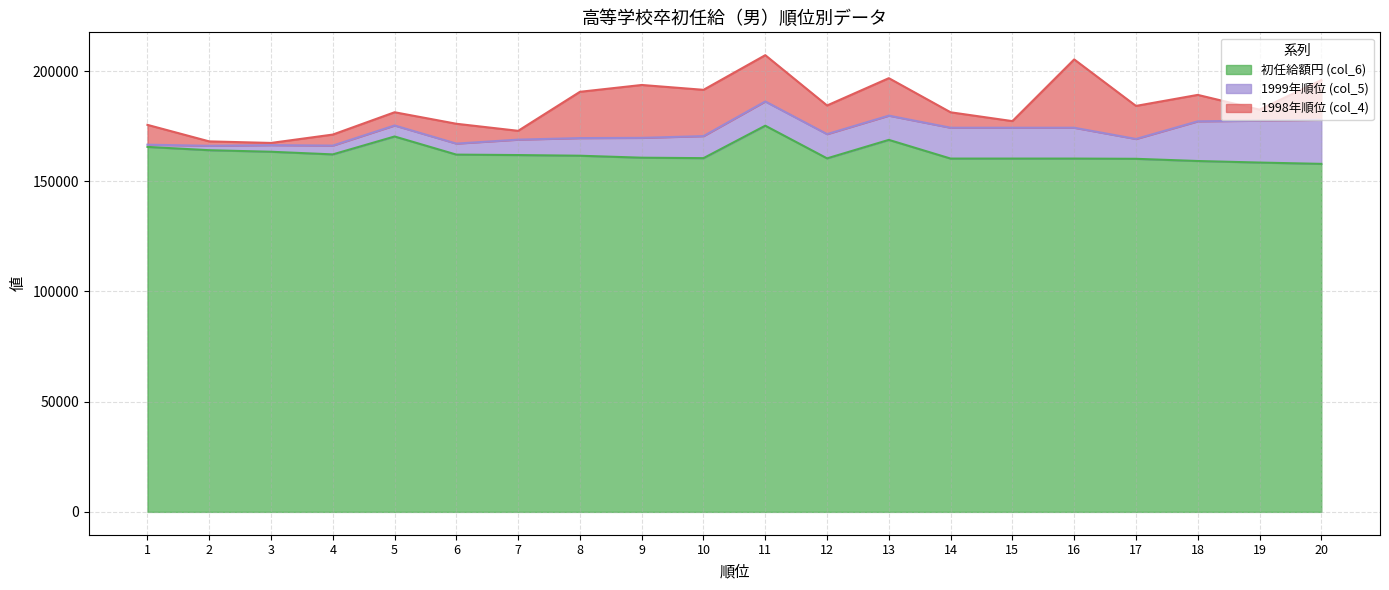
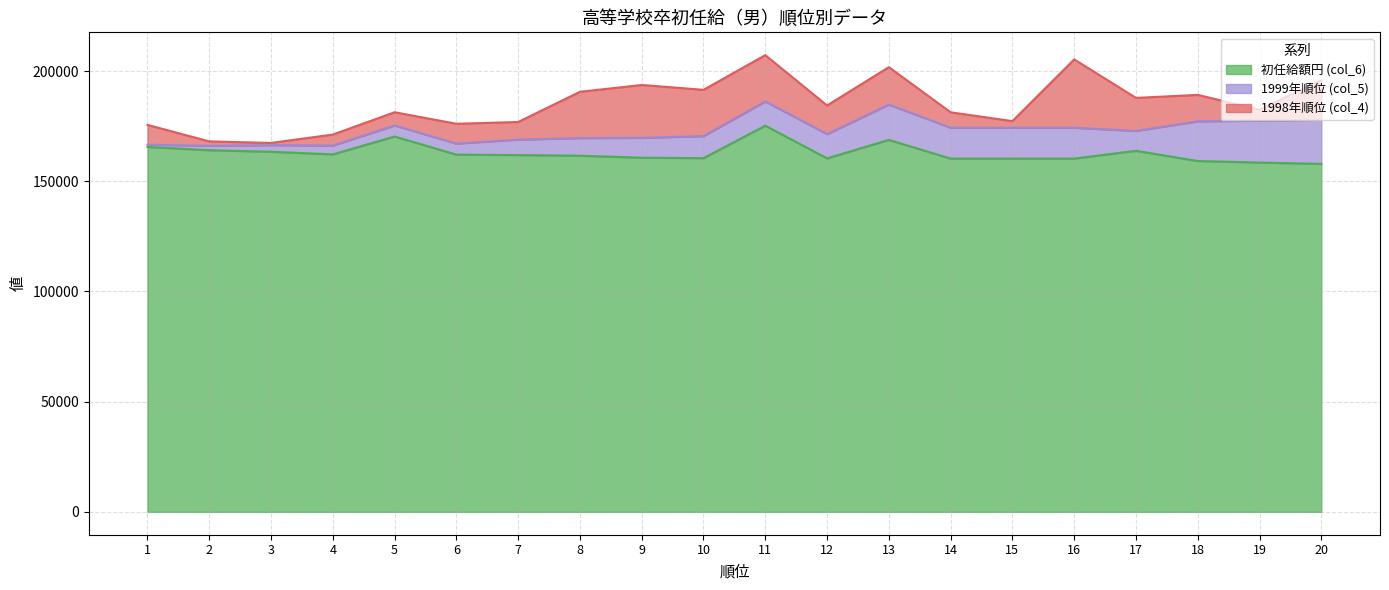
1998年順位 (col_4), 7: 4000 -> 8000
1999年順位 (col_5), 13: 11000 -> 16000
初任給額円 (col_6), 17: 160000 -> 164000
